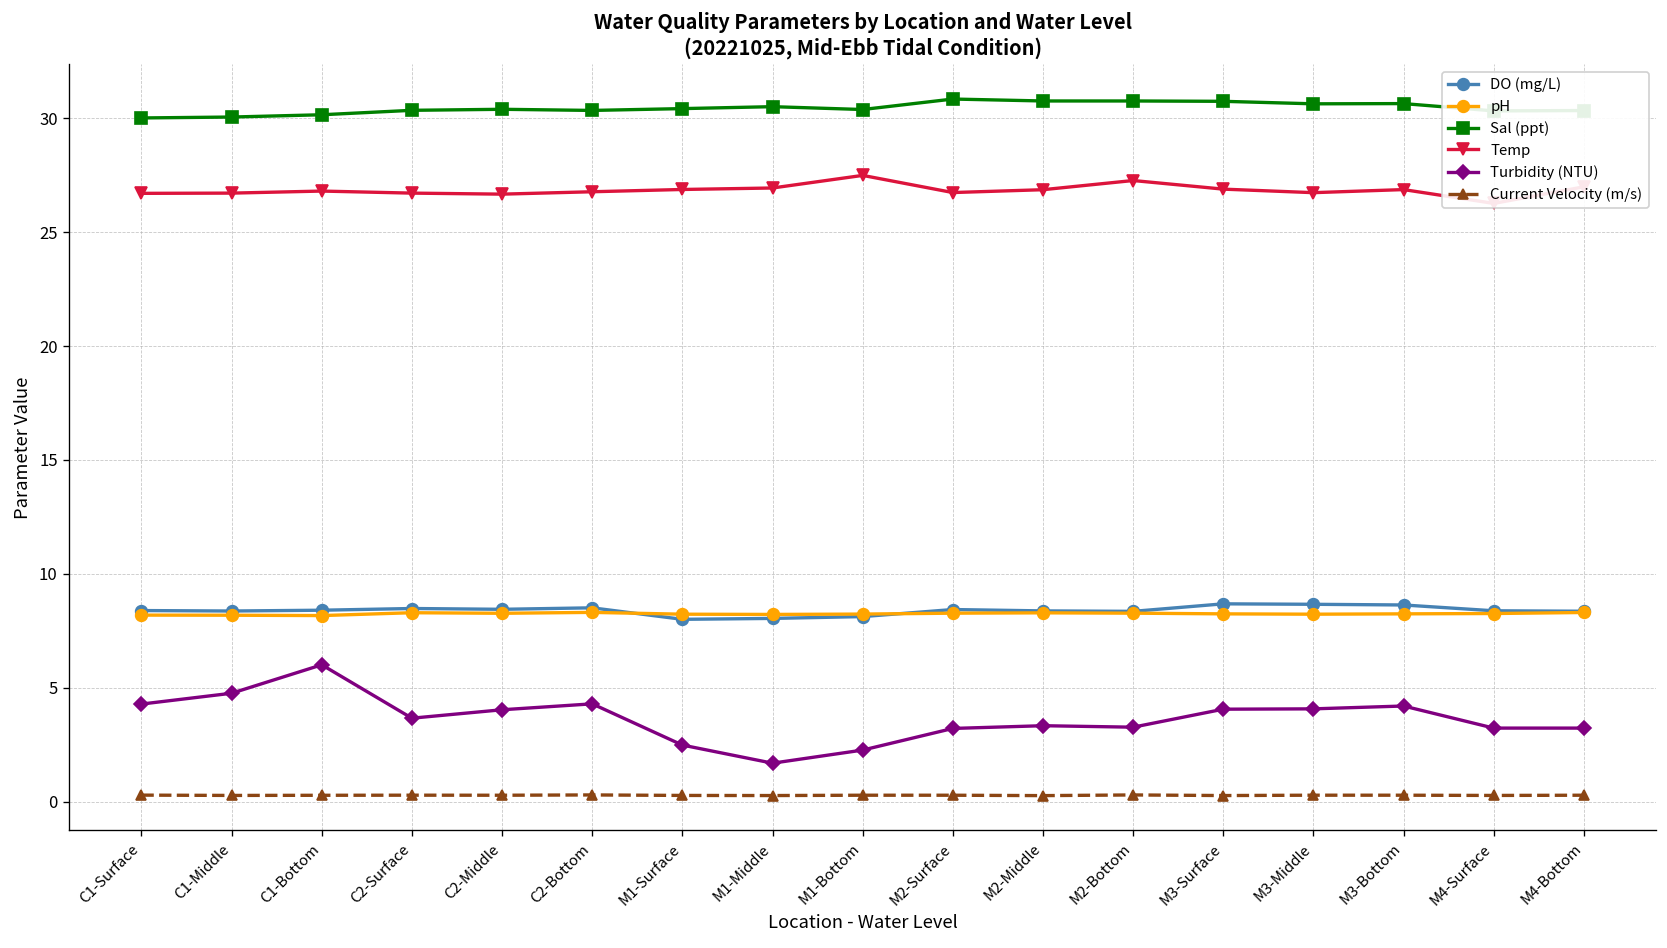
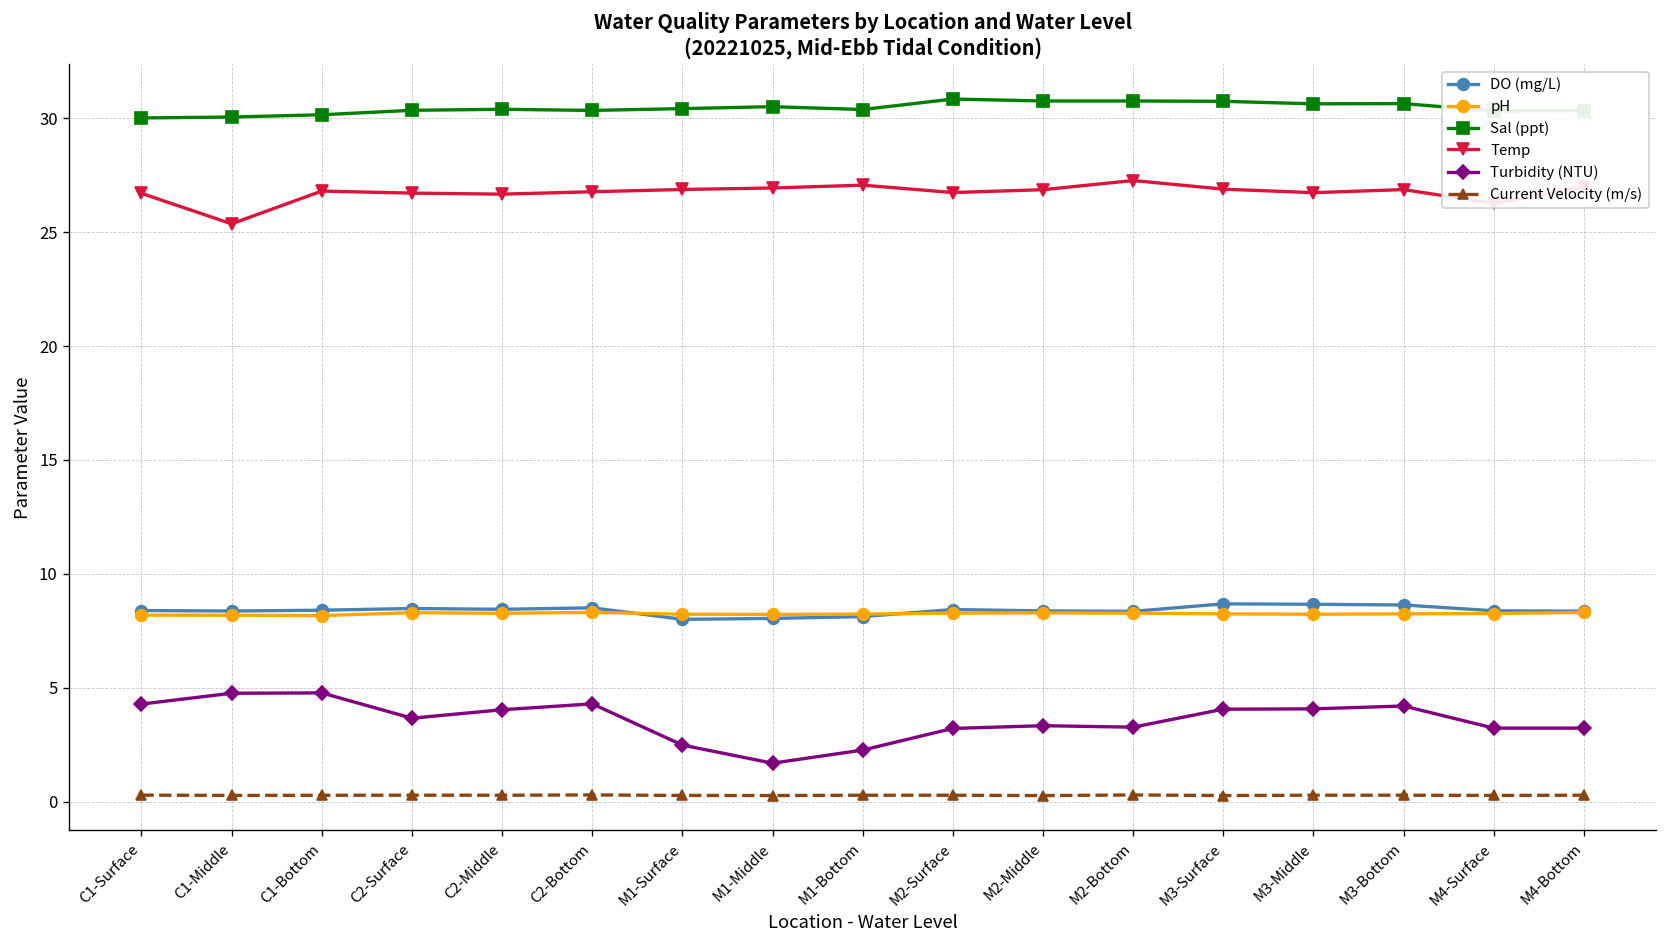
Temp, C1-Middle: 26.7 -> 25.4
Turbidity (NTU), C1-Bottom: 6.0 -> 4.8
Temp, M1-Bottom: 27.5 -> 27.1
